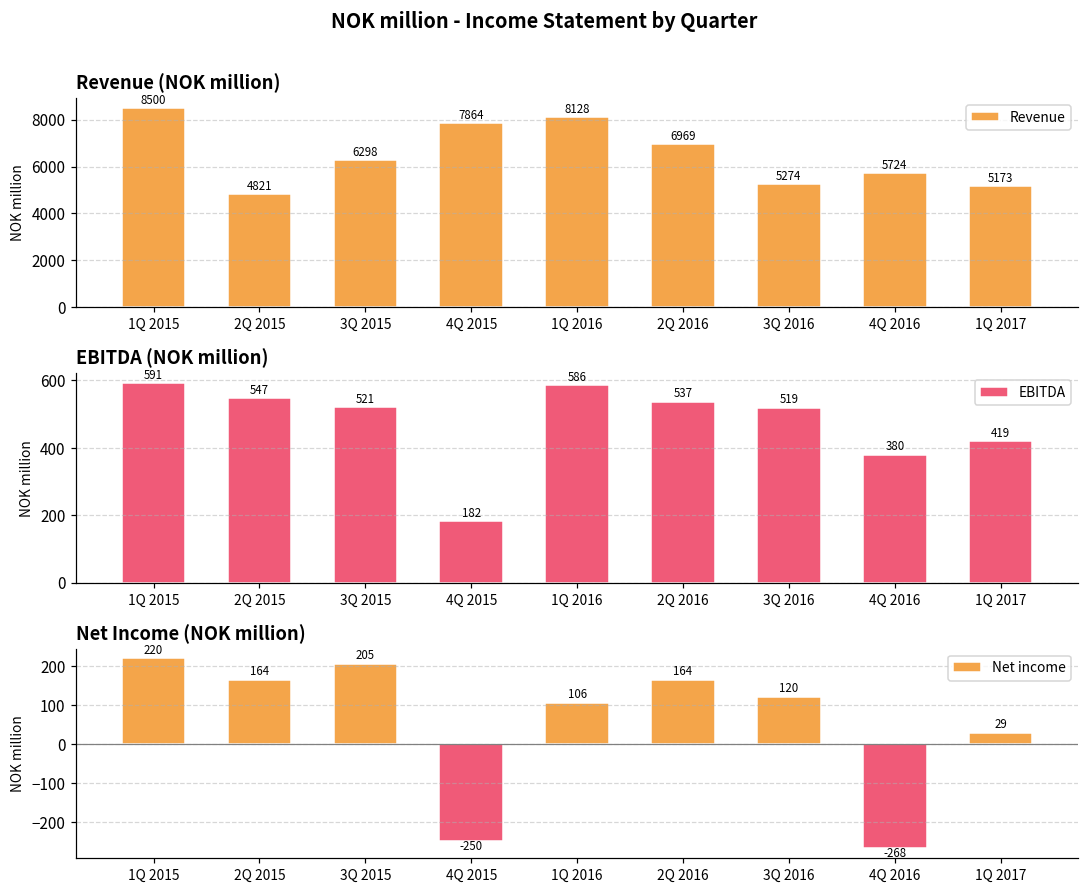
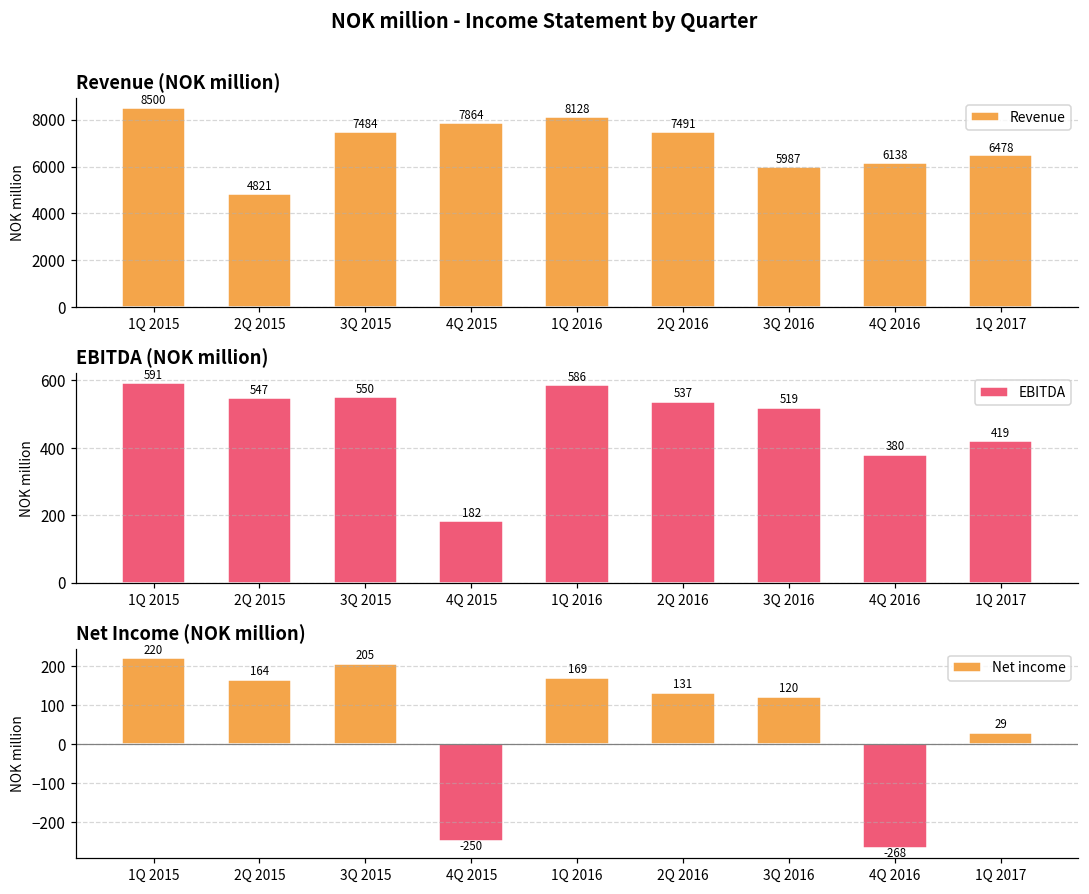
Revenue (NOK million), 3Q 2015: 6298 -> 7484
Revenue (NOK million), 2Q 2016: 6969 -> 7491
Revenue (NOK million), 3Q 2016: 5274 -> 5987
Revenue (NOK million), 4Q 2016: 5724 -> 6138
Revenue (NOK million), 1Q 2017: 5173 -> 6478
EBITDA (NOK million), 3Q 2015: 521 -> 550
Net Income (NOK million), 1Q 2016: 106 -> 169
Net Income (NOK million), 2Q 2016: 164 -> 131
